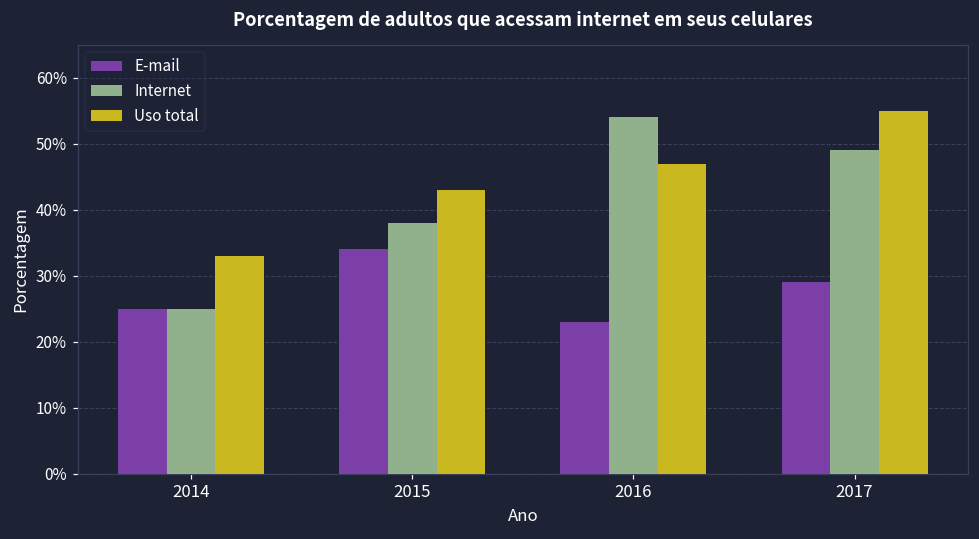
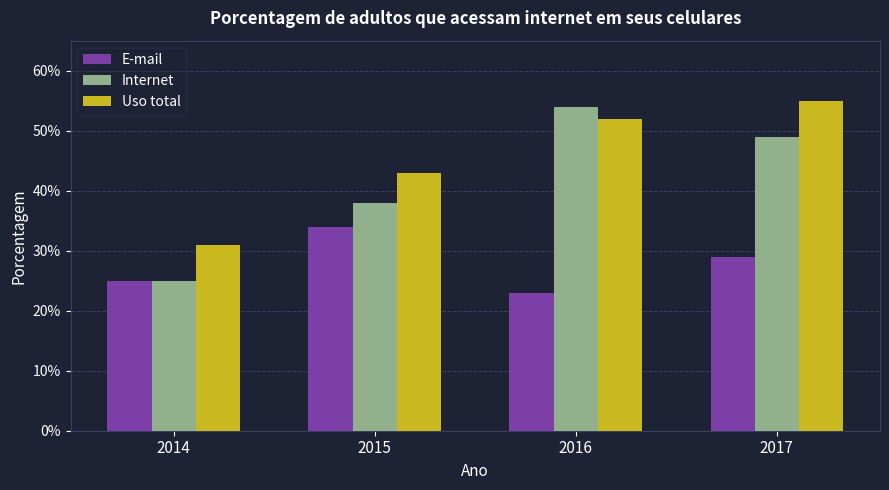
Uso total, 2014: 33% -> 31%
Uso total, 2016: 47% -> 52%
